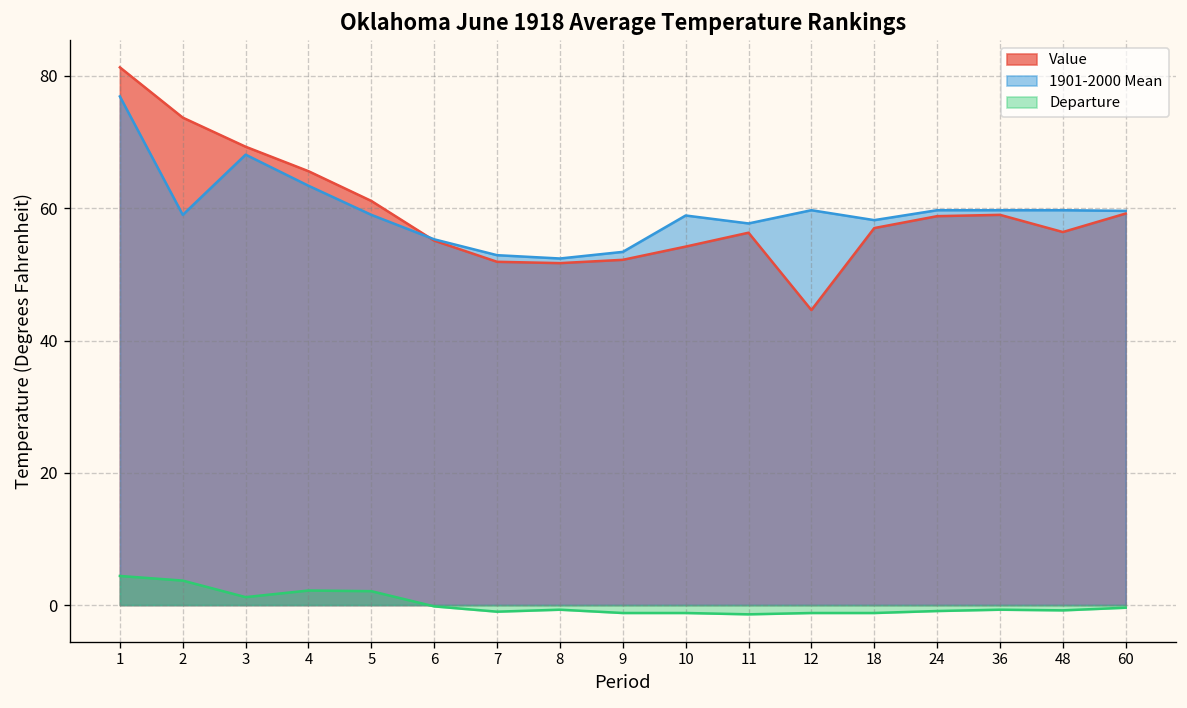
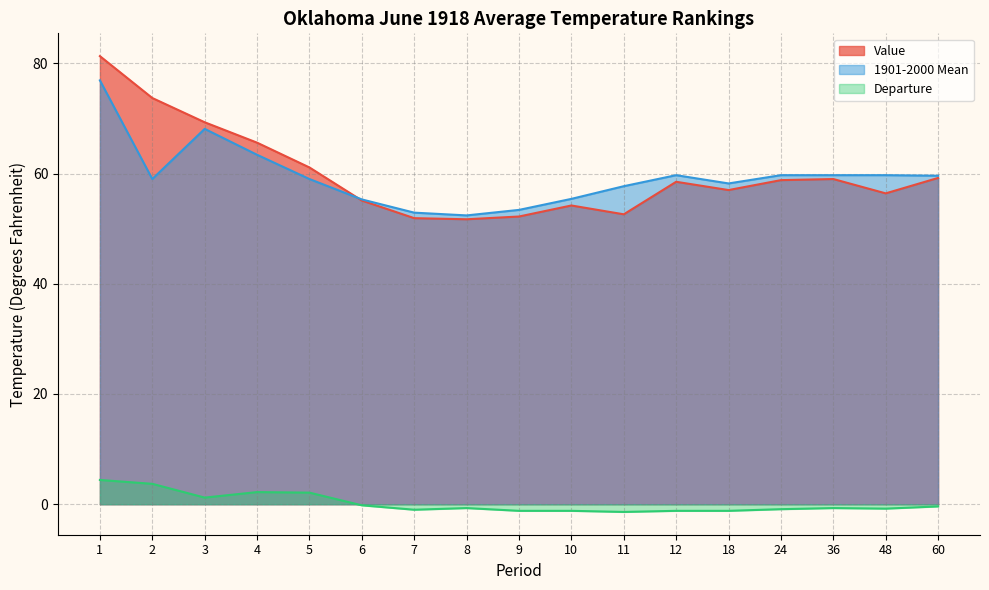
1901-2000 Mean, 10: 59 -> 55
Value, 11: 56 -> 53
Value, 12: 45 -> 59
